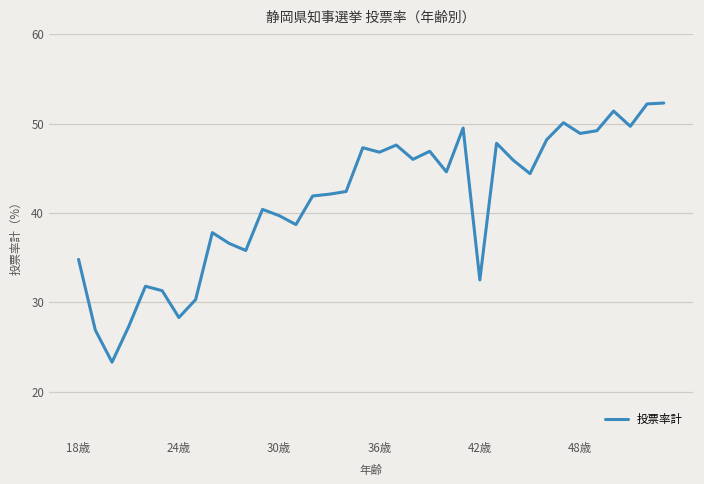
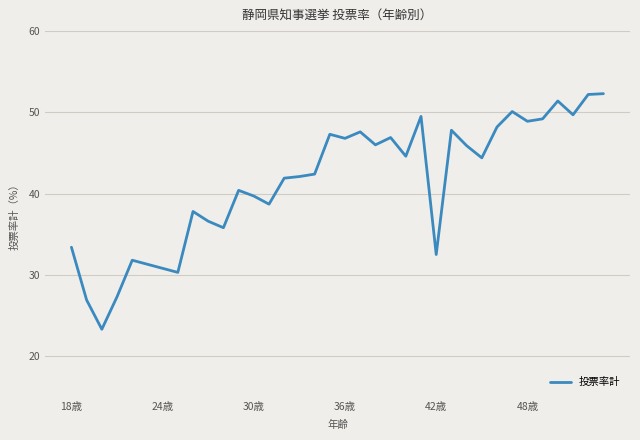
18歳: 35 -> 33
24歳: 28 -> 31
